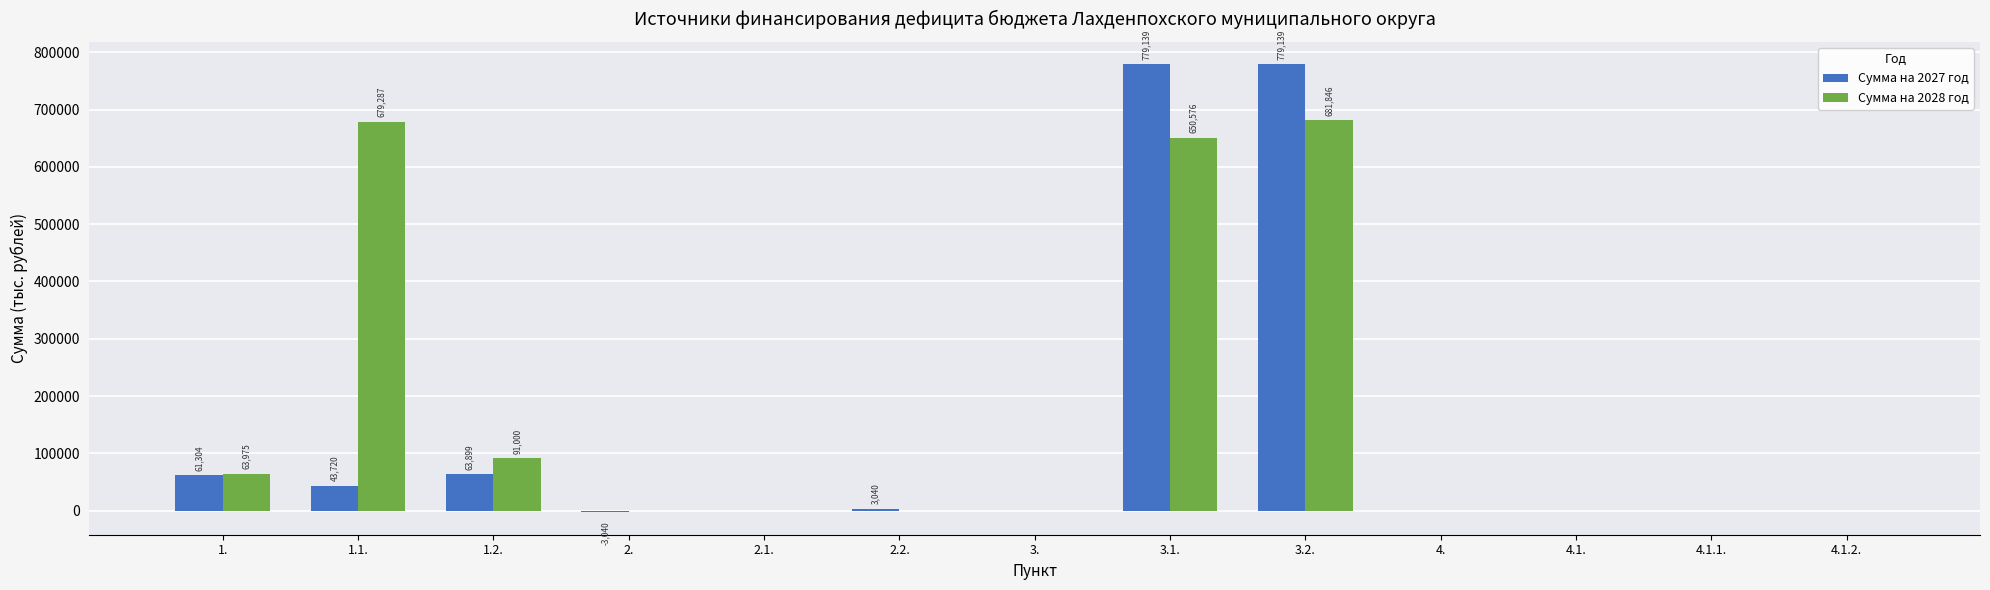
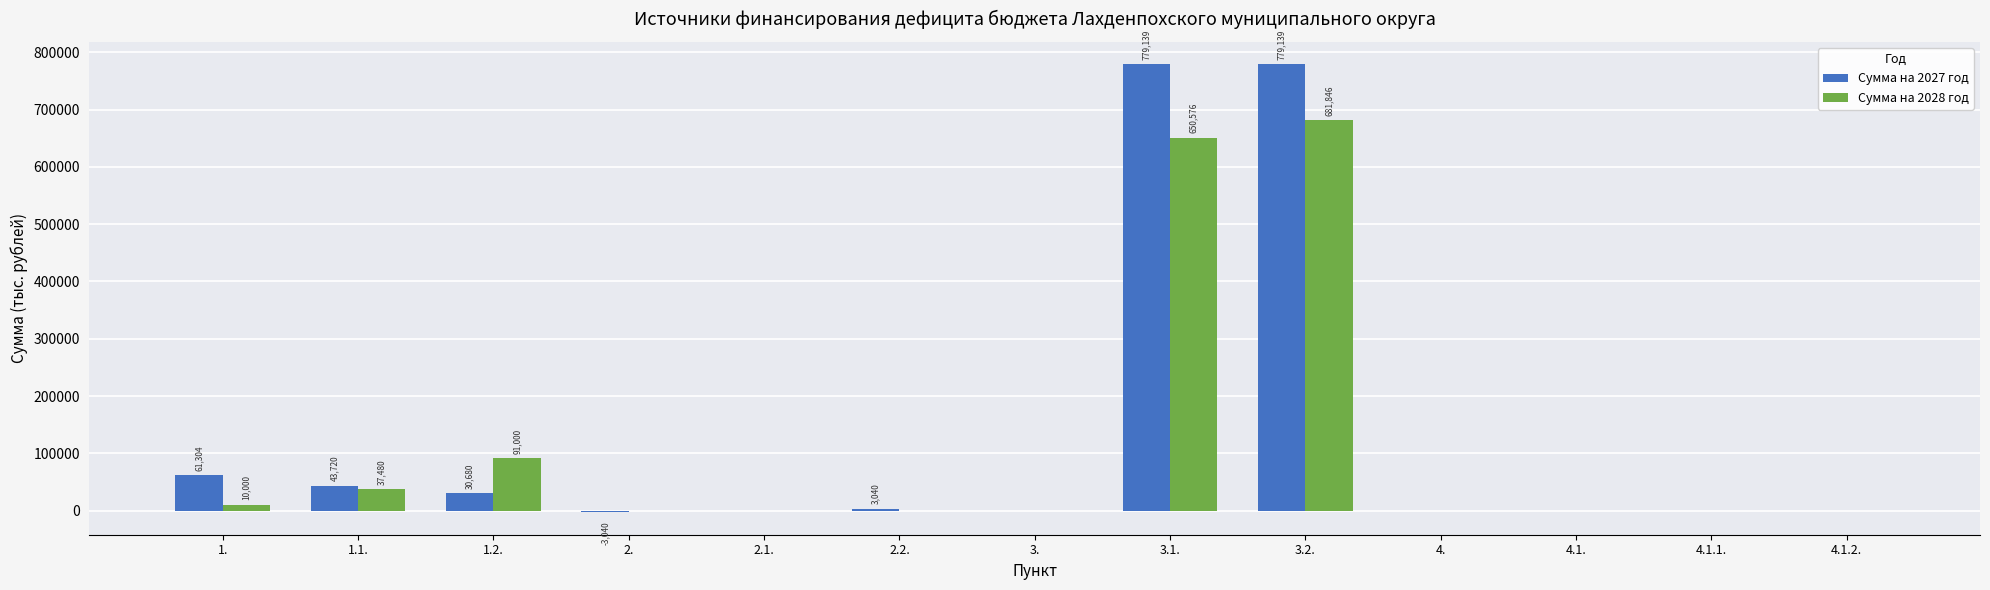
Сумма на 2028 год, 1.: 63,975 -> 10,000
Сумма на 2028 год, 1.1.: 679,287 -> 37,480
Сумма на 2027 год, 1.2.: 63,899 -> 30,680
